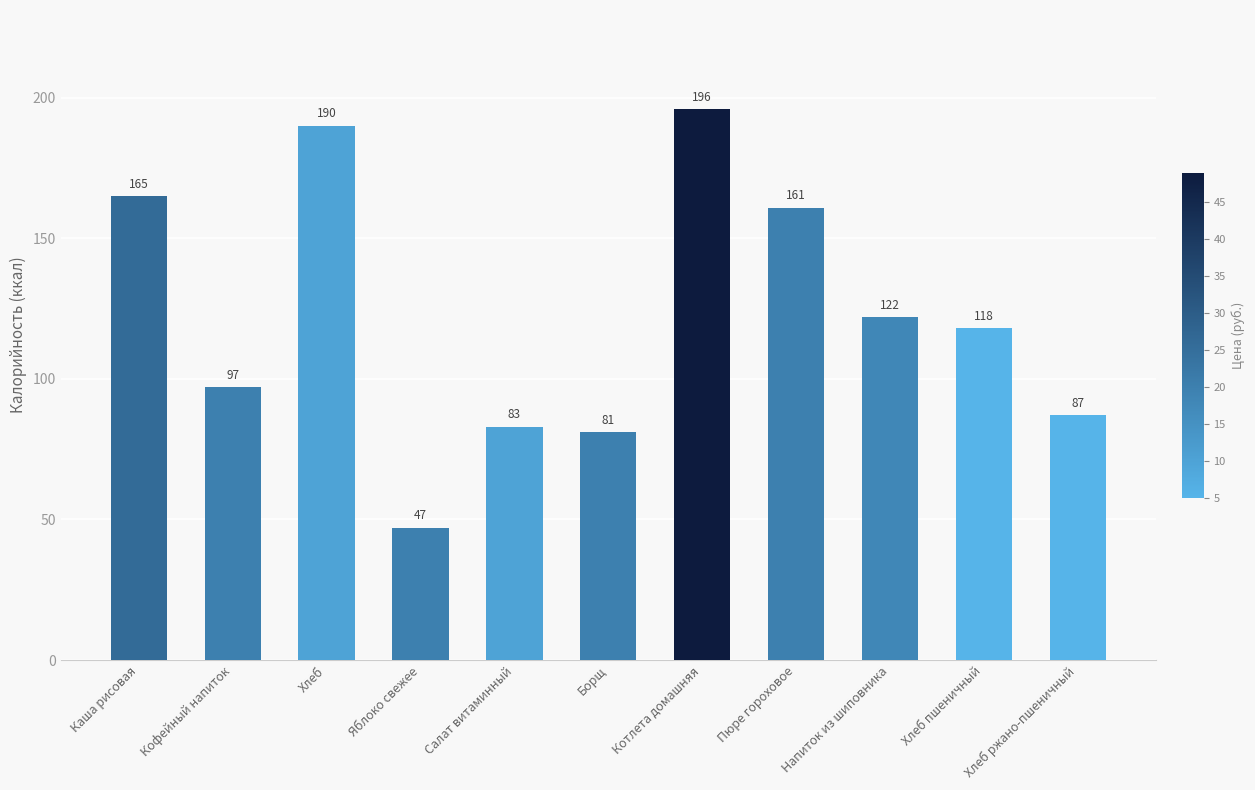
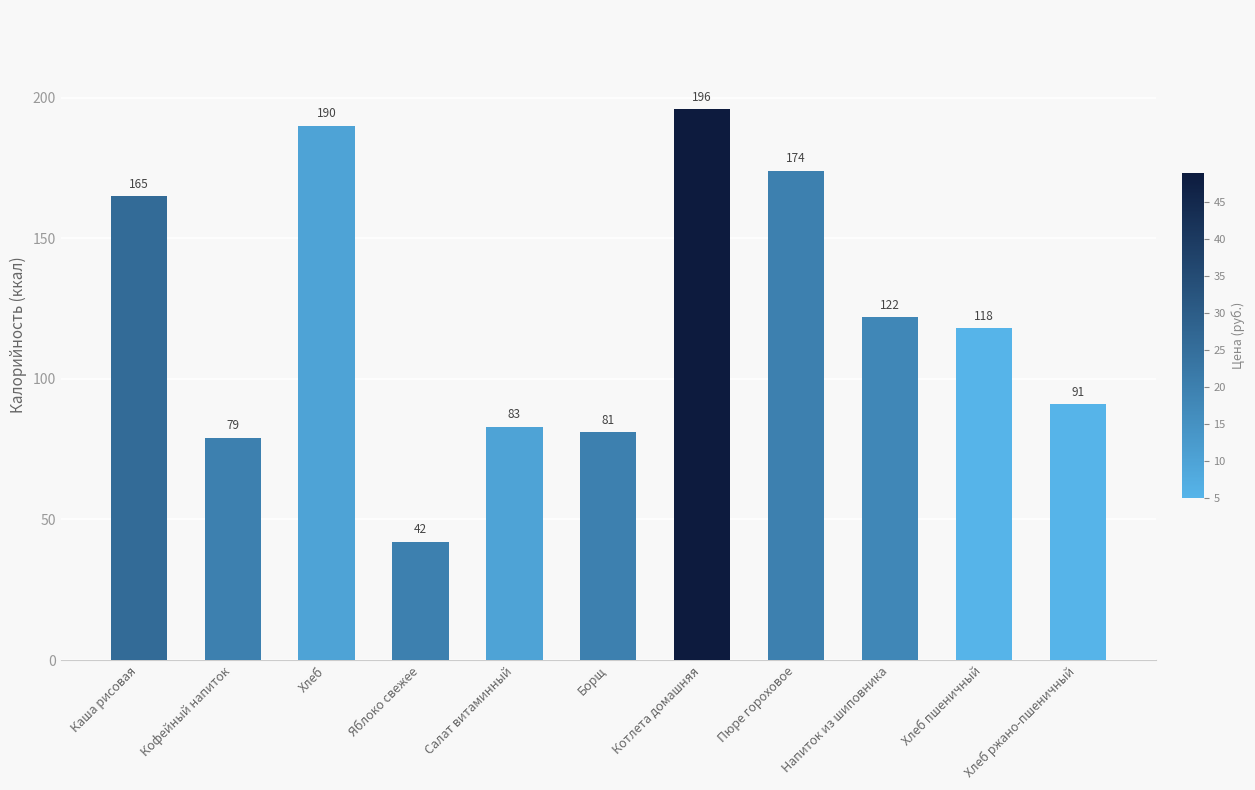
Кофейный напиток: 97 -> 79
Яблоко свежее: 47 -> 42
Пюре гороховое: 161 -> 174
Хлеб ржано-пшеничный: 87 -> 91
